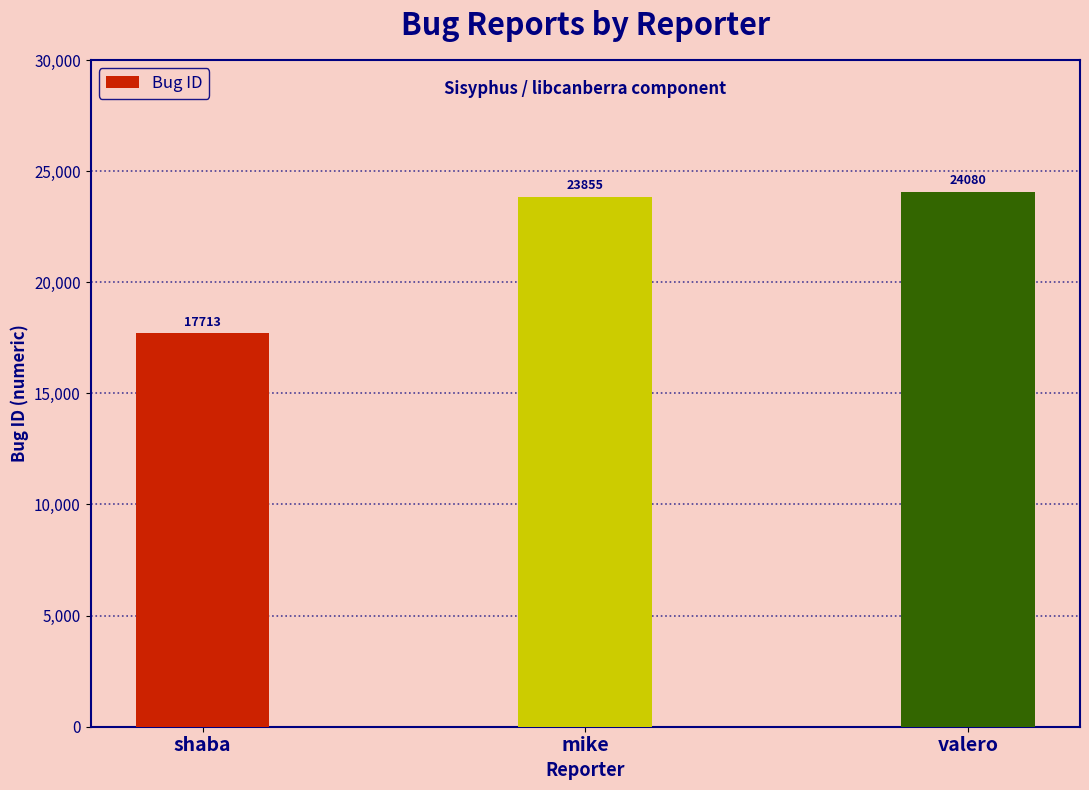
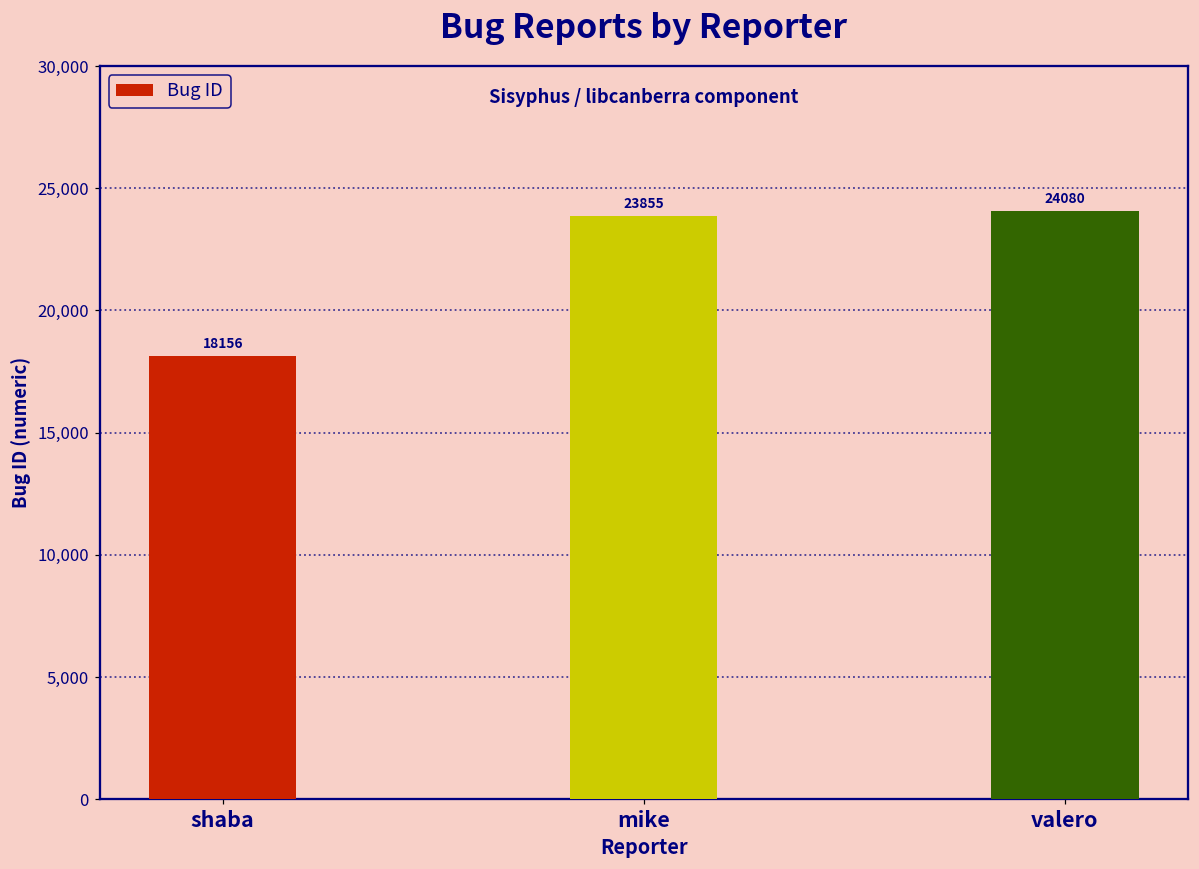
shaba: 17713 -> 18156
